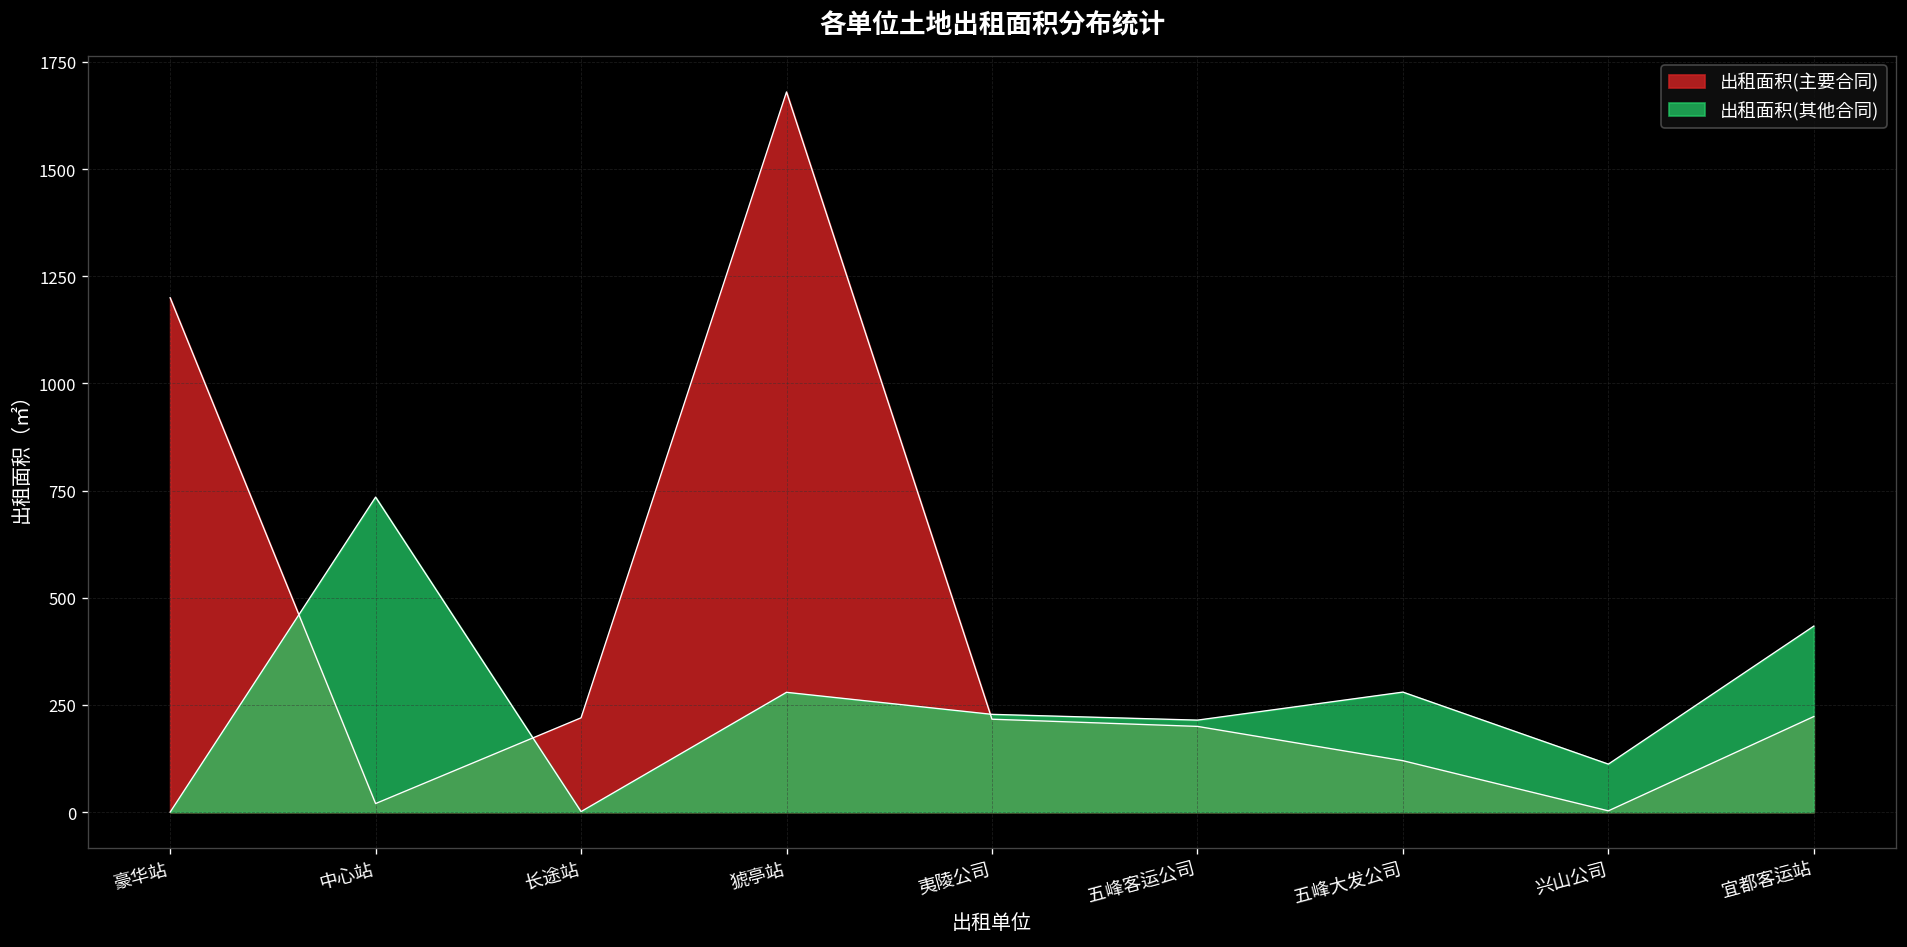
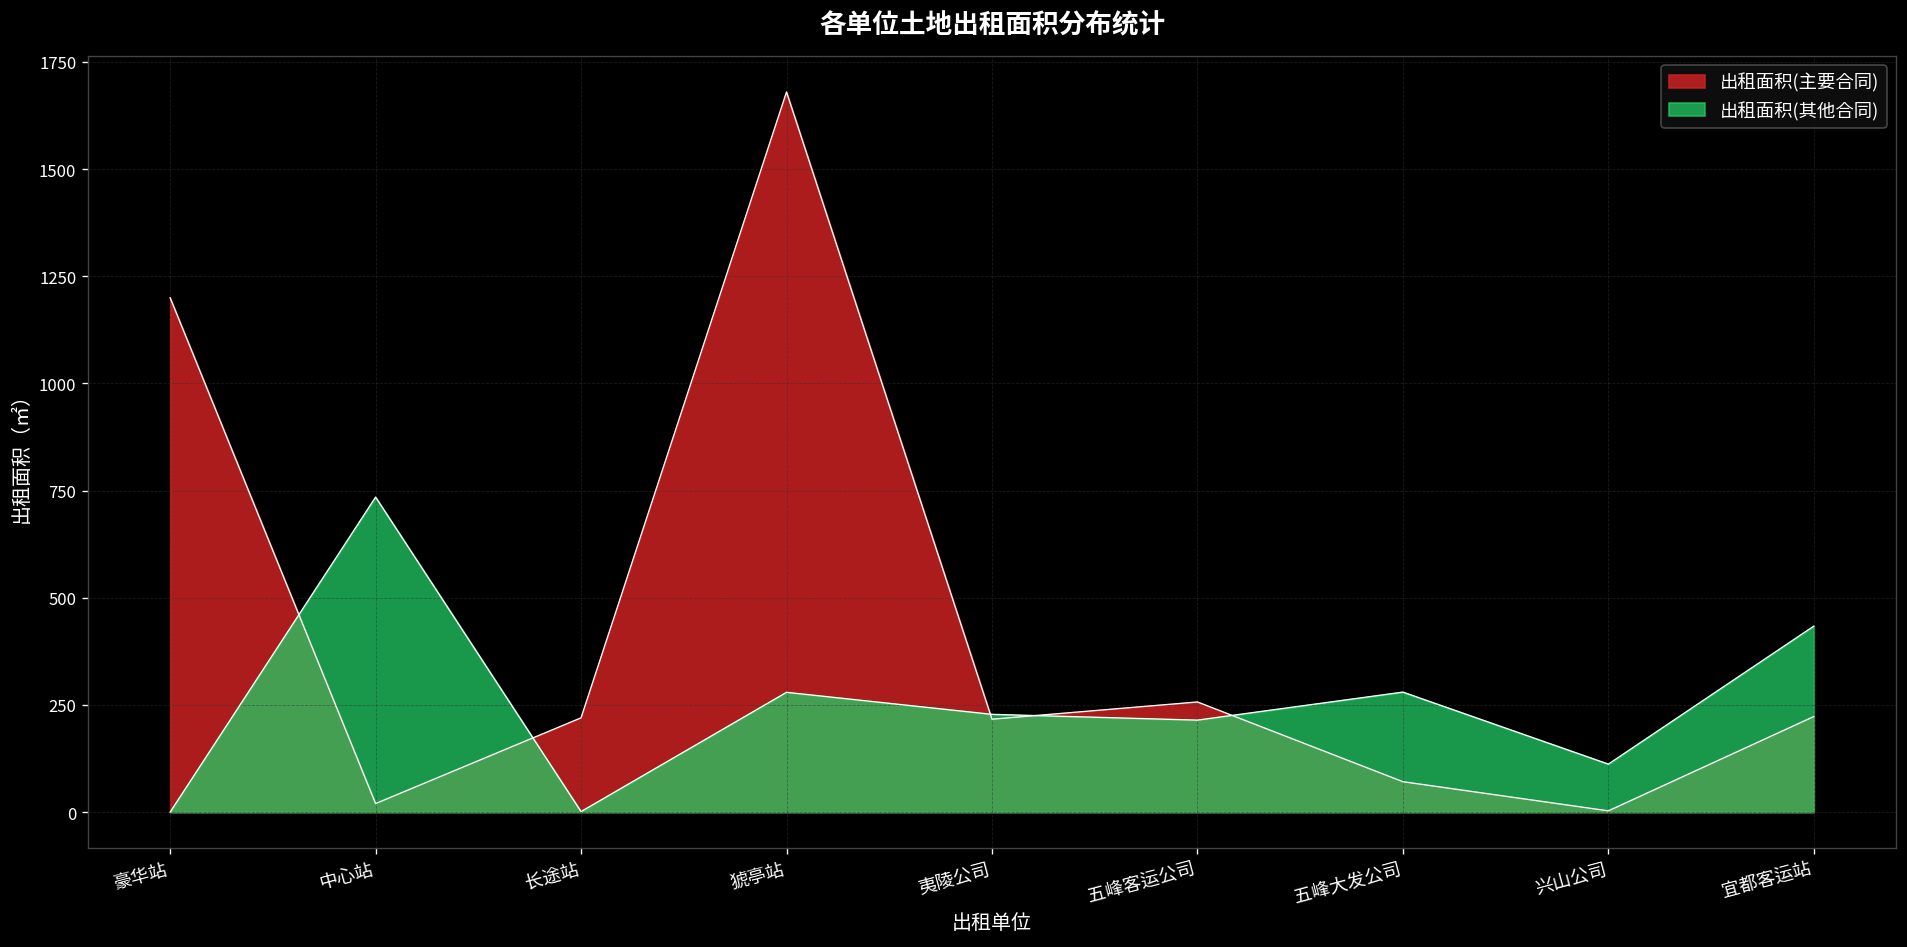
出租面积(主要合同), 五峰客运公司: 200 -> 260
出租面积(主要合同), 五峰大发公司: 120 -> 70
